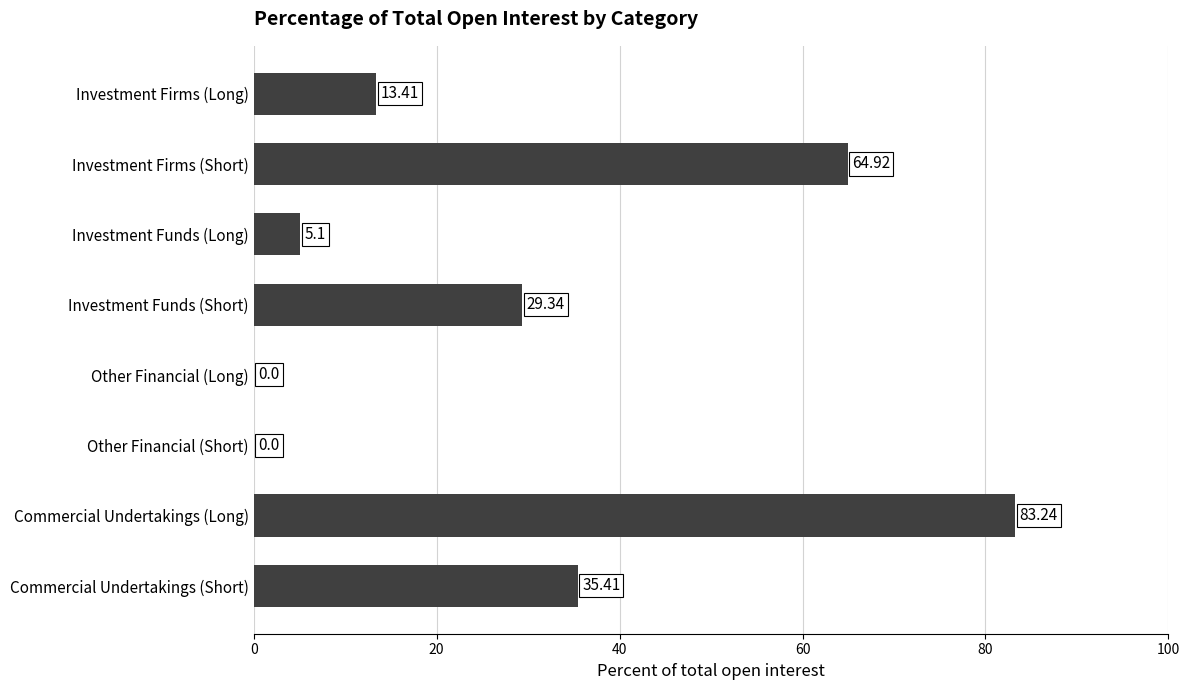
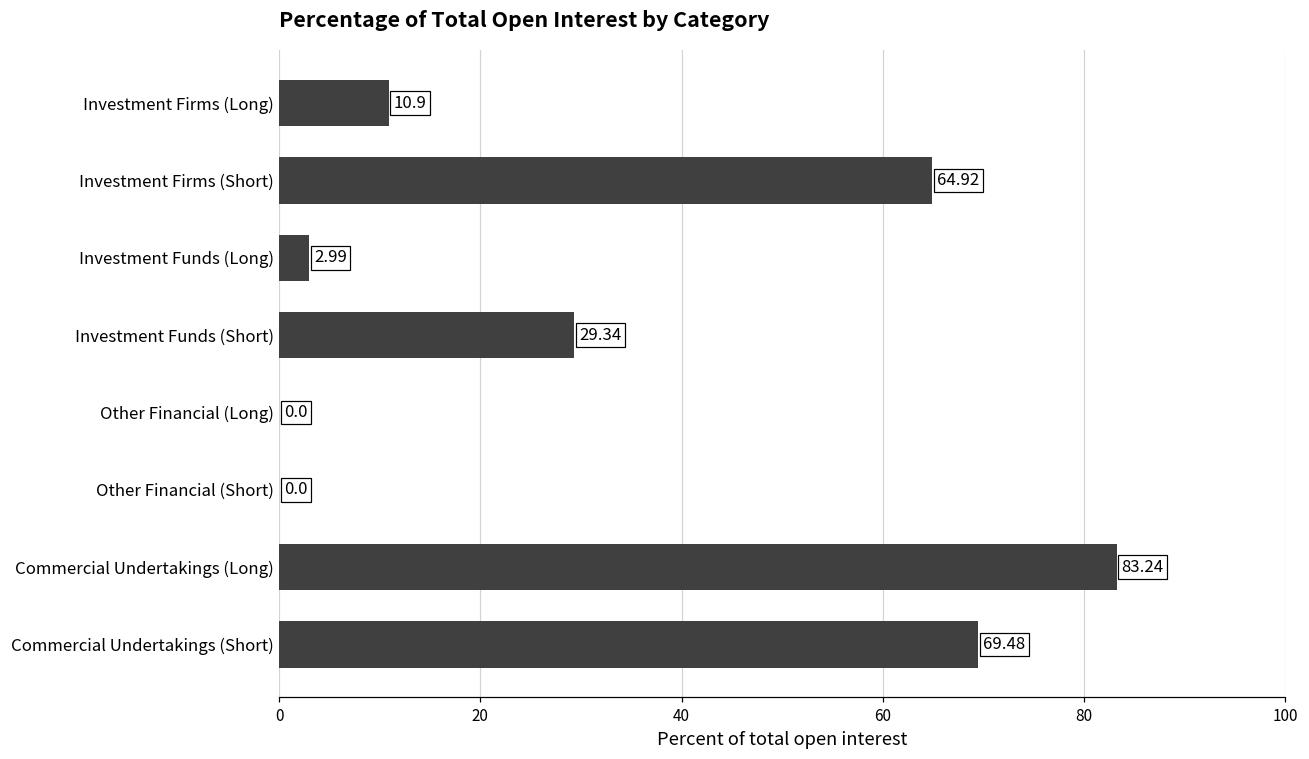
Investment Firms (Long): 13.41 -> 10.9
Investment Funds (Long): 5.1 -> 2.99
Commercial Undertakings (Short): 35.41 -> 69.48
